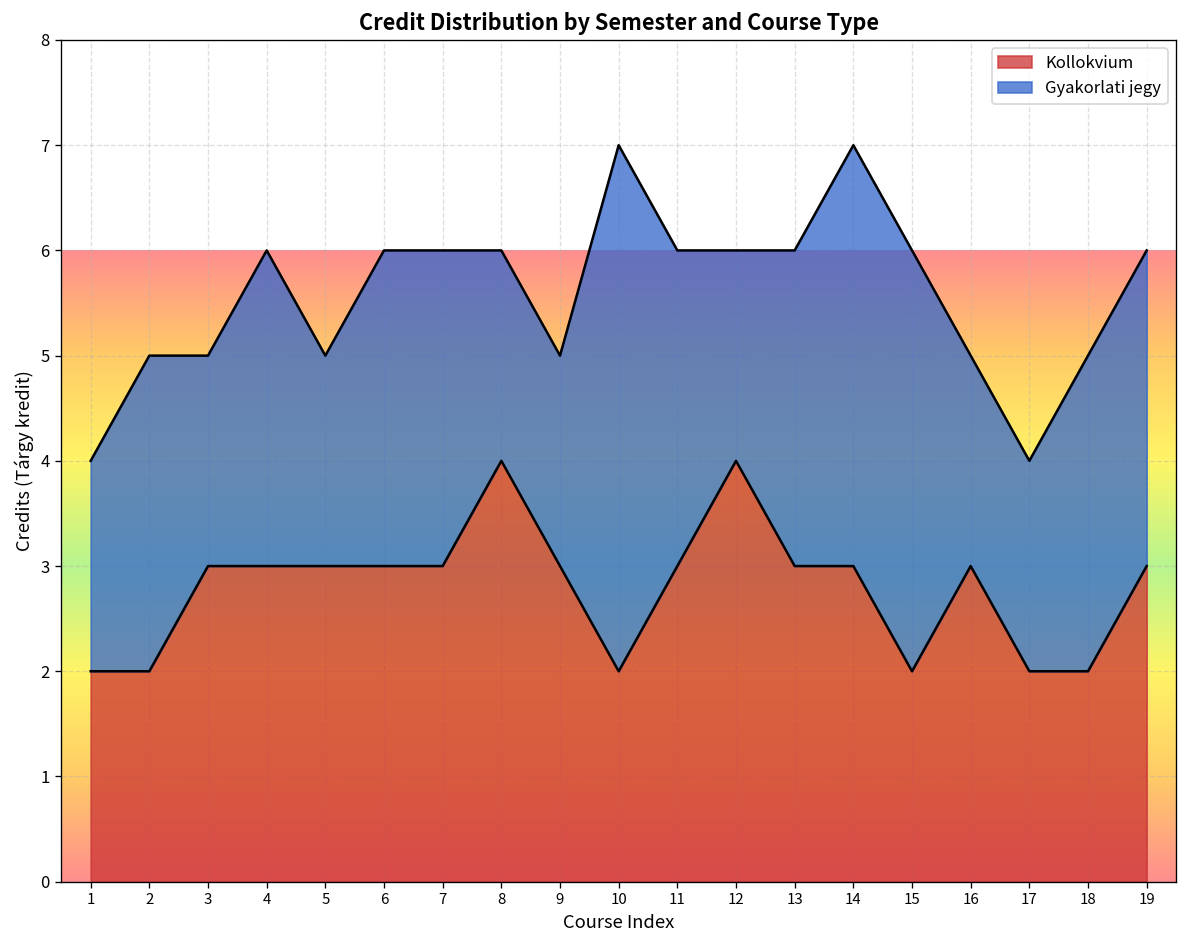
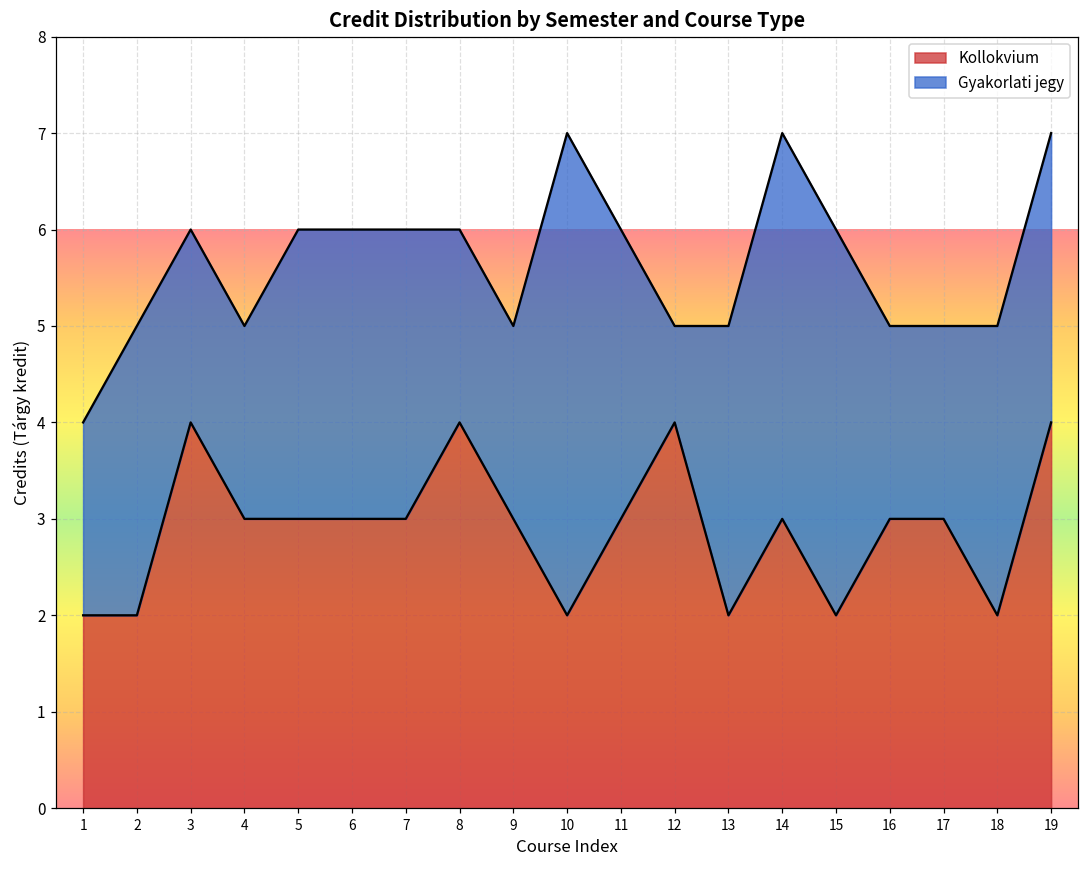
Kollokvium, 3: 3 -> 4
Gyakorlati jegy, 4: 3 -> 2
Gyakorlati jegy, 5: 2 -> 3
Gyakorlati jegy, 12: 2 -> 1
Kollokvium, 13: 3 -> 2
Kollokvium, 17: 2 -> 3
Kollokvium, 19: 3 -> 4
